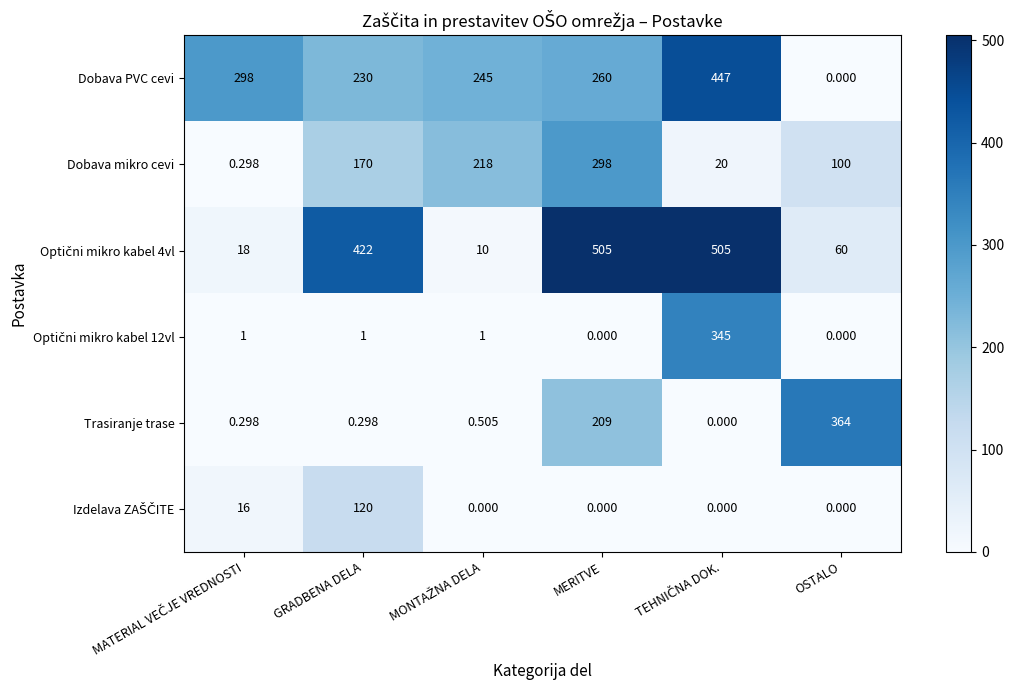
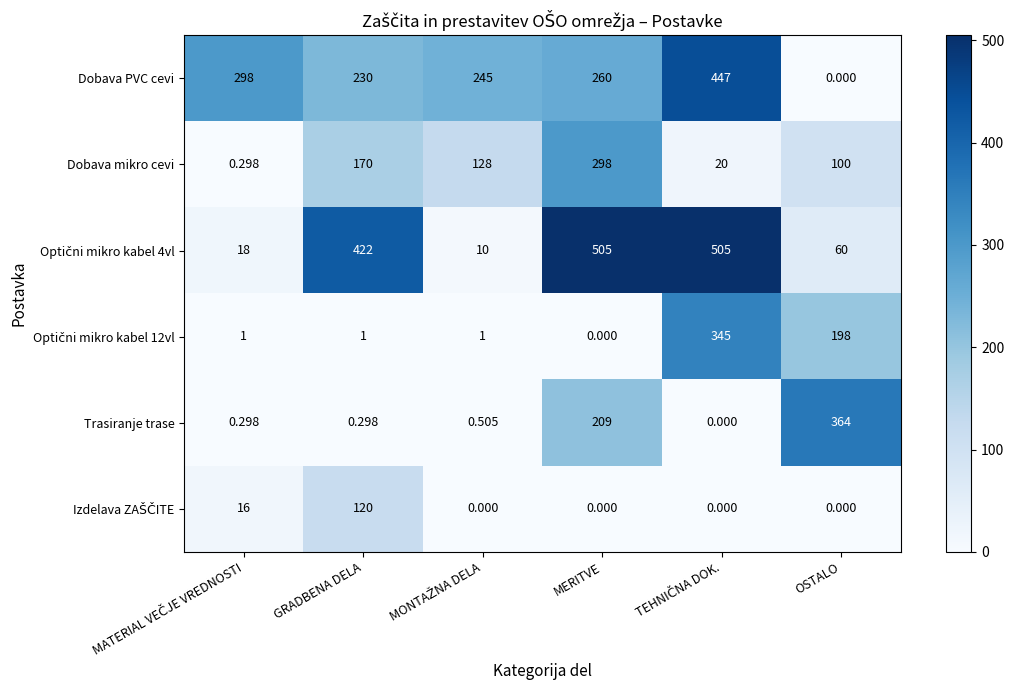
Dobava mikro cevi, MONTAŽNA DELA: 218 -> 128
Optični mikro kabel 12vl, OSTALO: 0.000 -> 198
